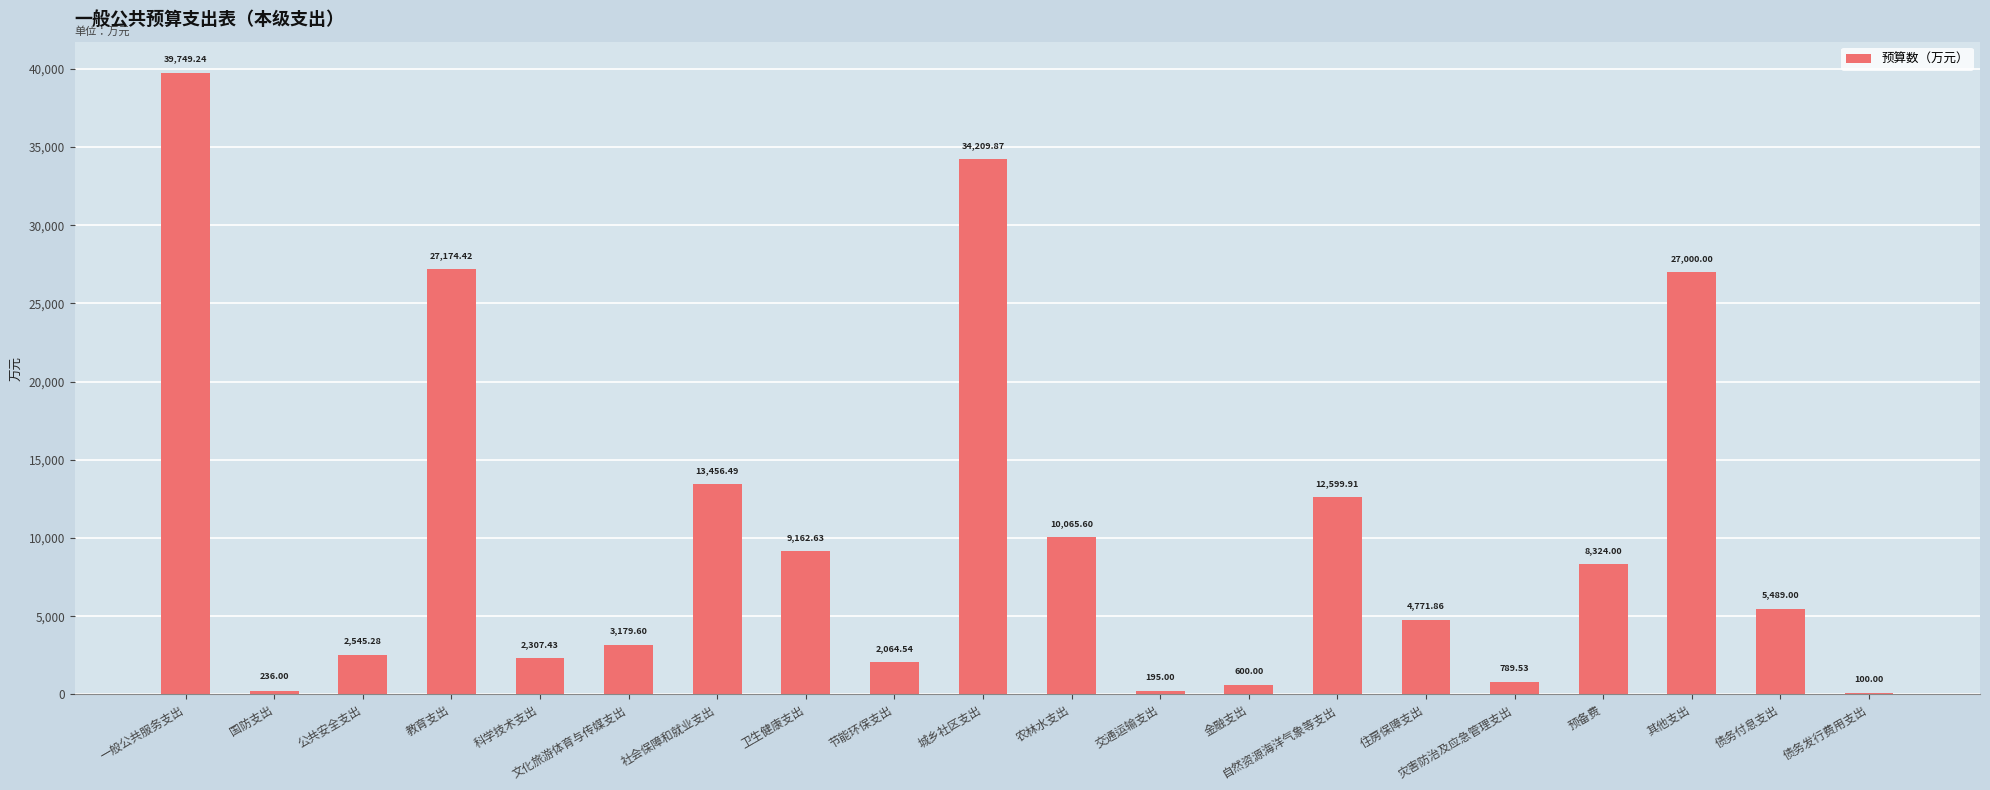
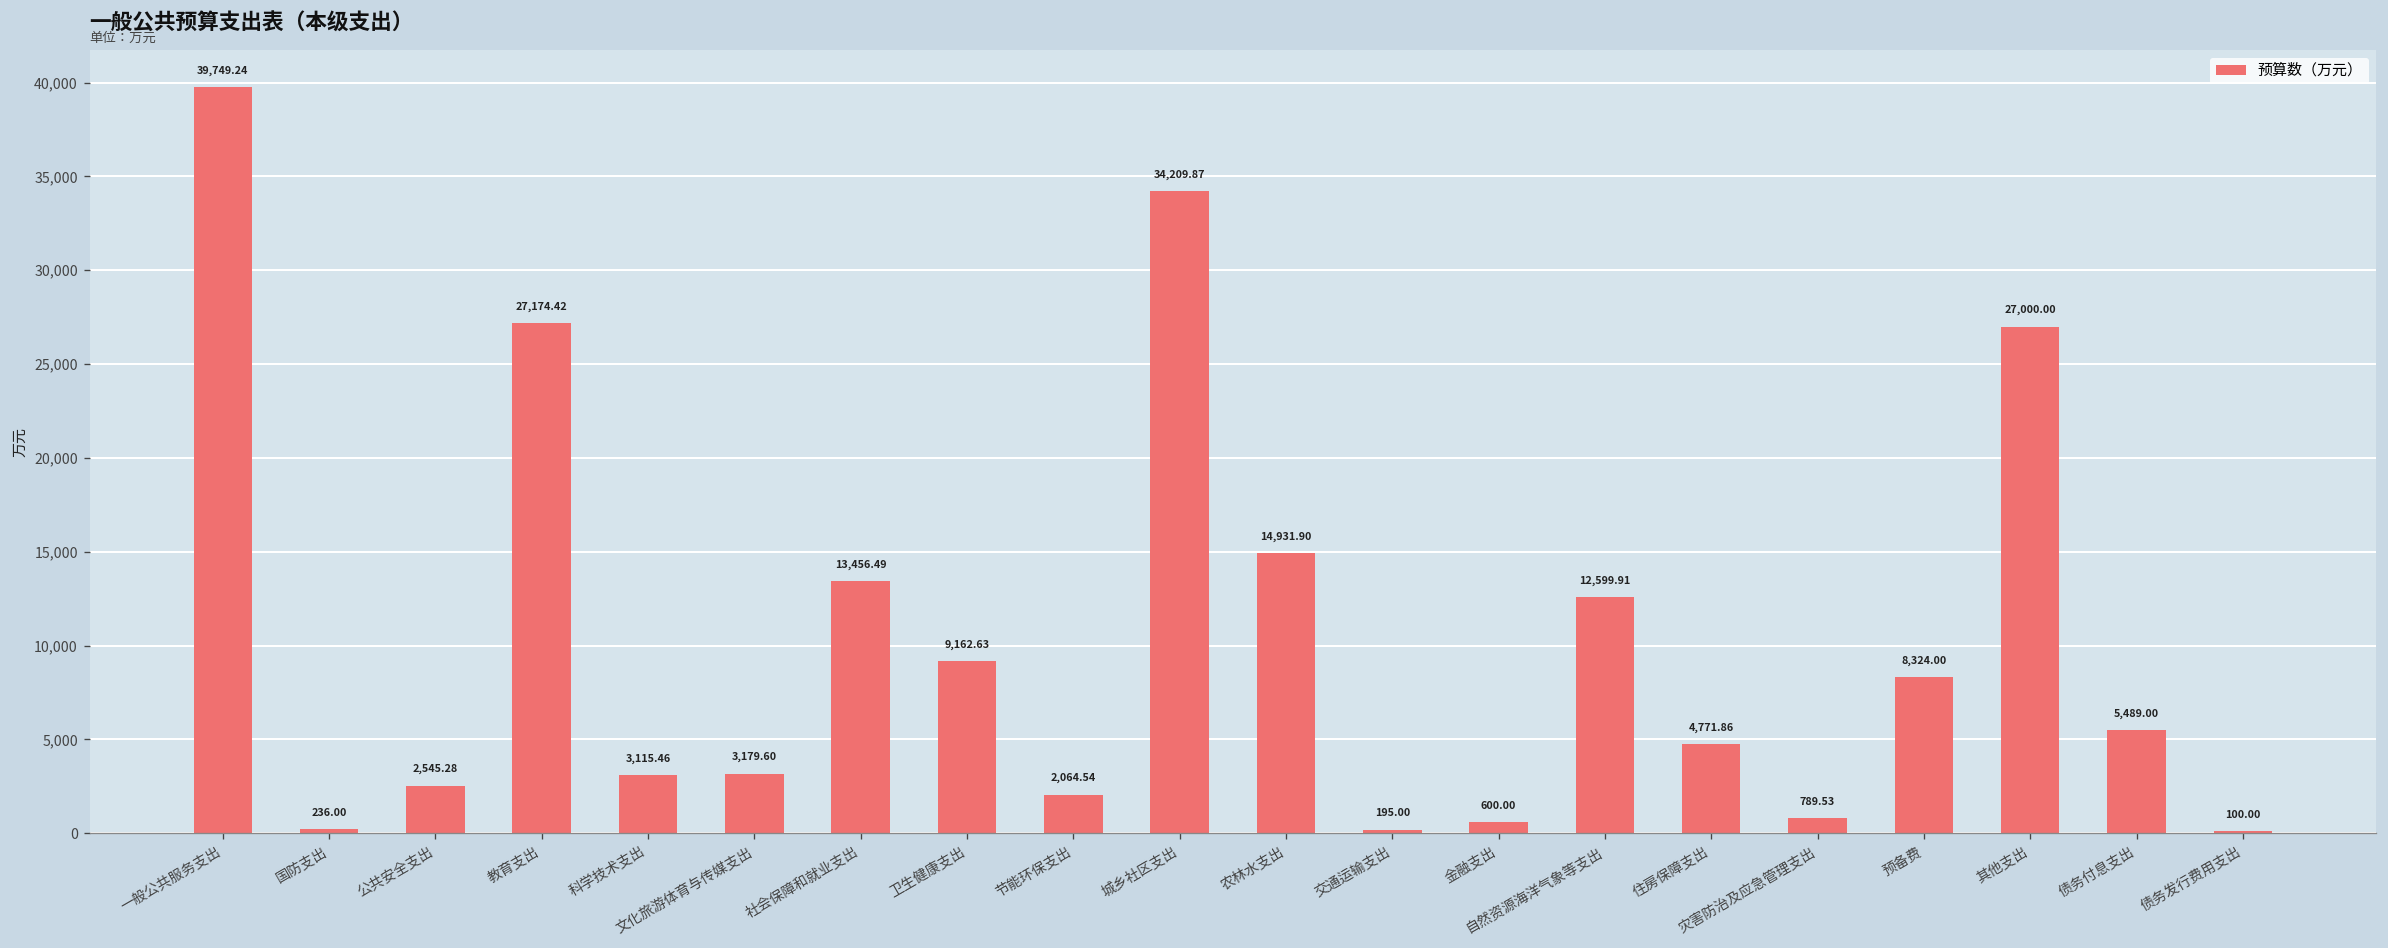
科学技术支出: 2,307.43 -> 3,115.46
农林水支出: 10,065.60 -> 14,931.90
